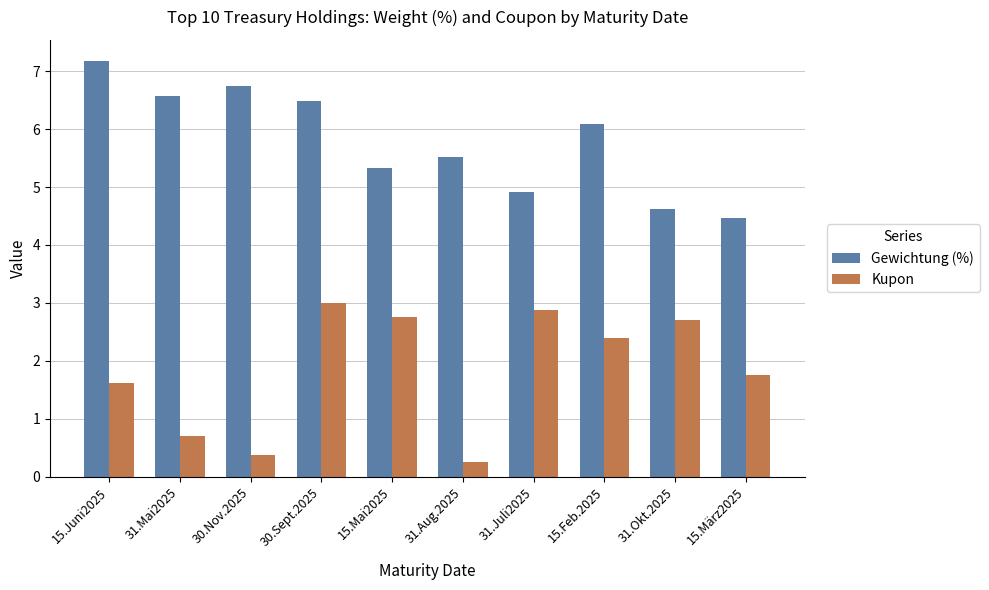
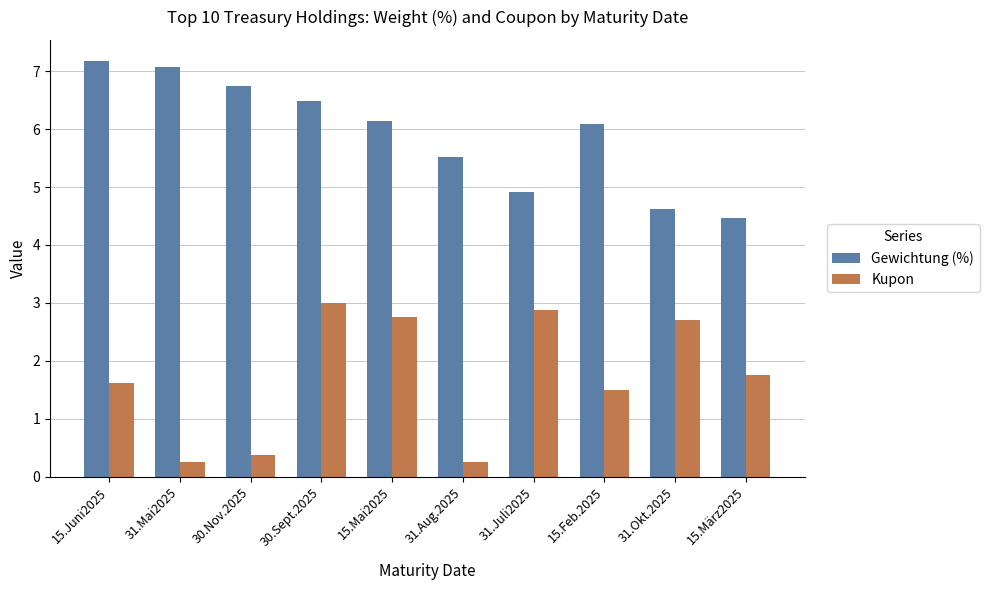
Gewichtung (%), 31.Mai2025: 6.6 -> 7.1
Kupon, 31.Mai2025: 0.7 -> 0.3
Gewichtung (%), 15.Mai2025: 5.3 -> 6.1
Kupon, 15.Feb.2025: 2.4 -> 1.5
